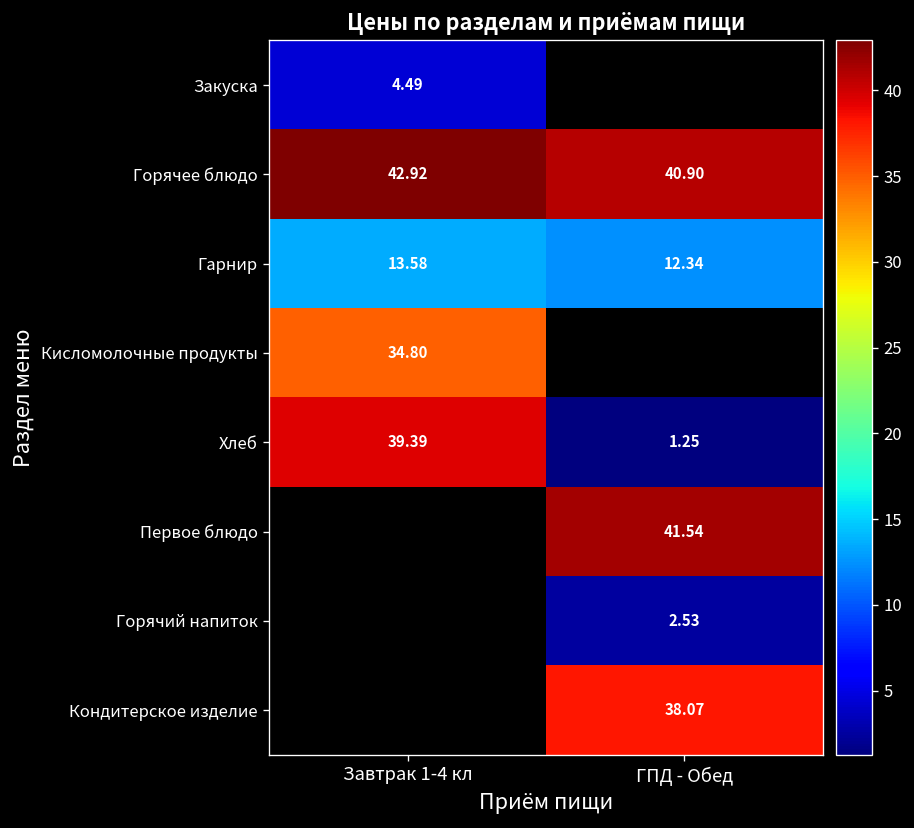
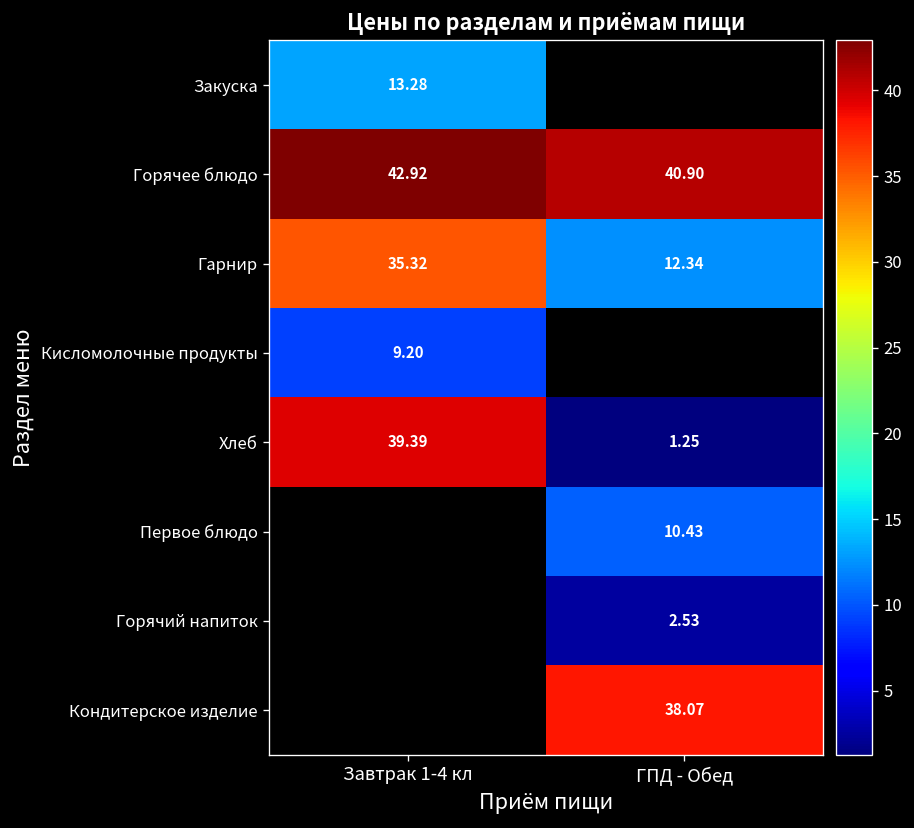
Закуска, Завтрак 1-4 кл: 4.49 -> 13.28
Гарнир, Завтрак 1-4 кл: 13.58 -> 35.32
Кисломолочные продукты, Завтрак 1-4 кл: 34.80 -> 9.20
Первое блюдо, ГПД - Обед: 41.54 -> 10.43
